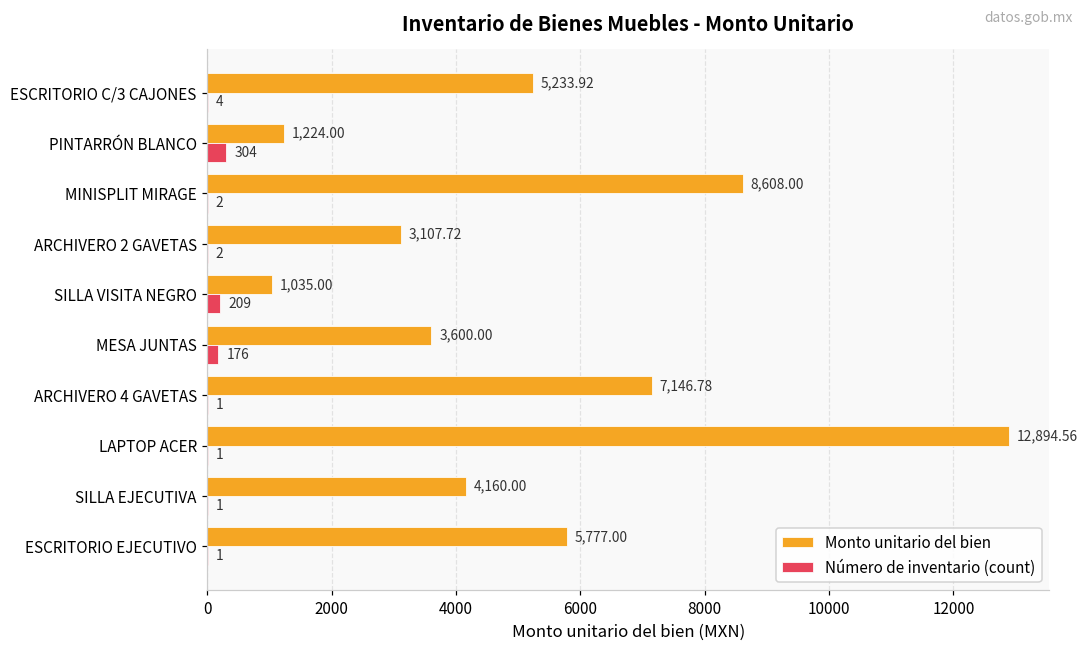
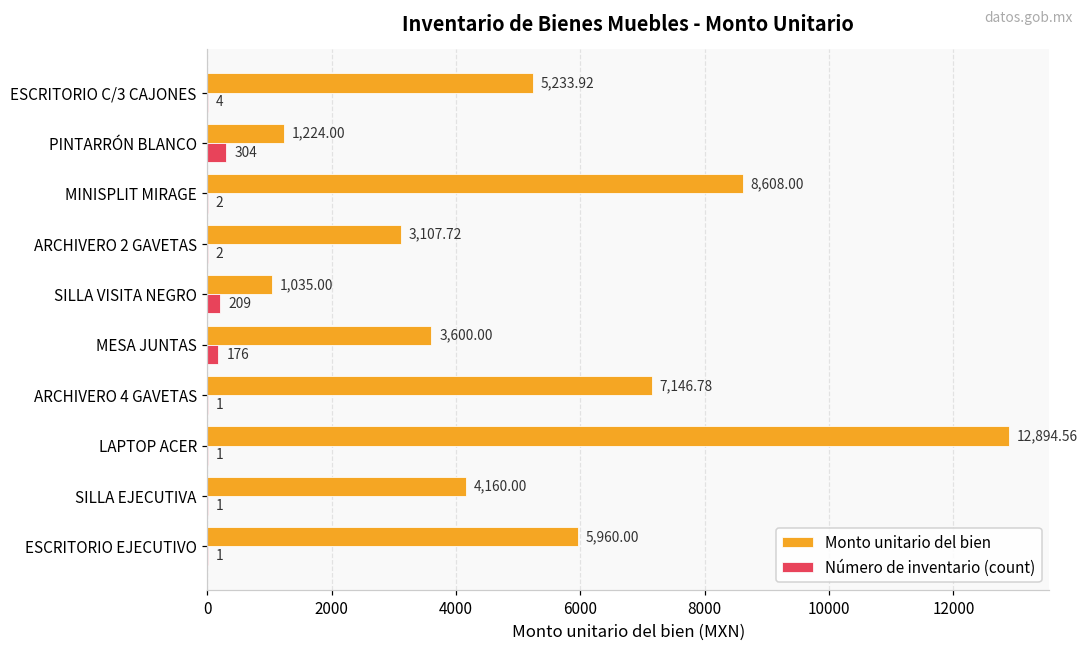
Monto unitario del bien, ESCRITORIO EJECUTIVO: 5,777.00 -> 5,960.00
